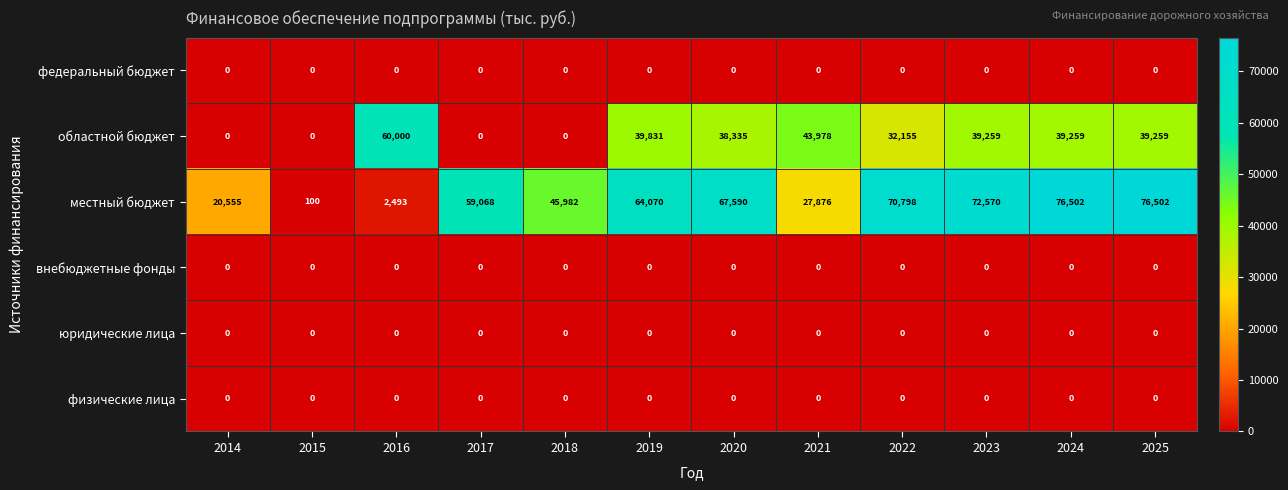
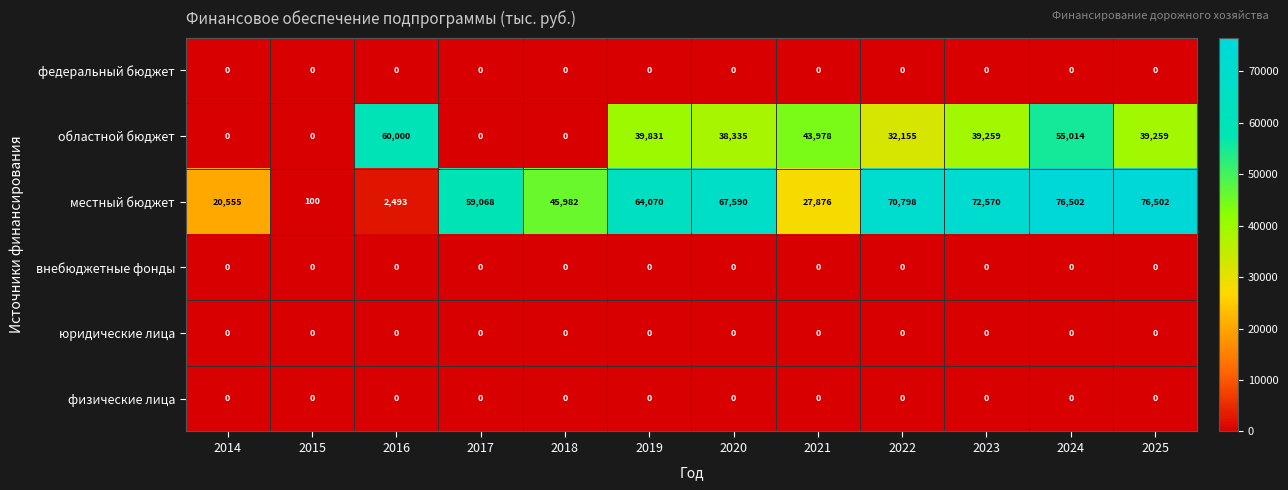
областной бюджет, 2024: 39,259 -> 55,014
